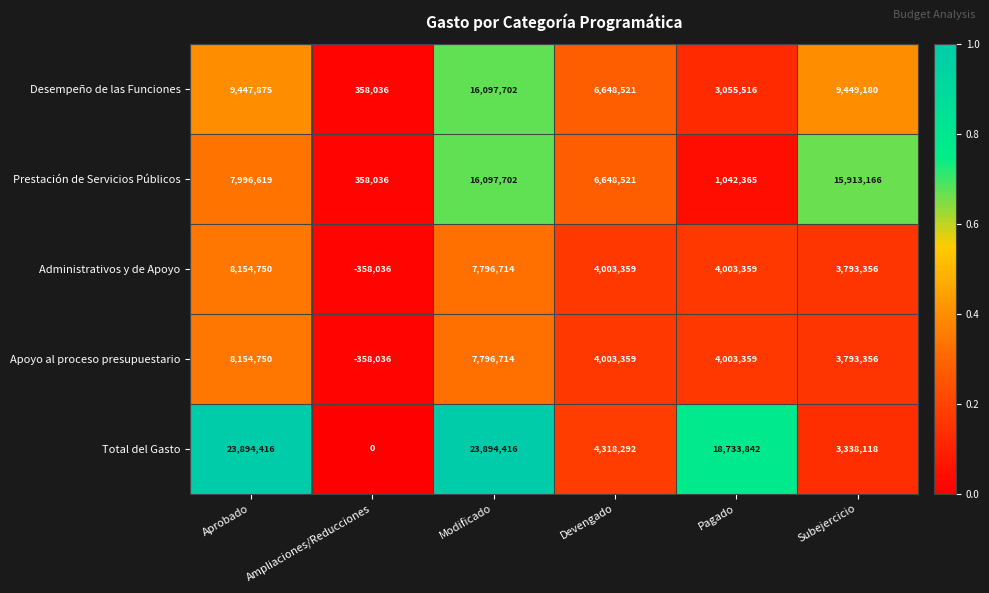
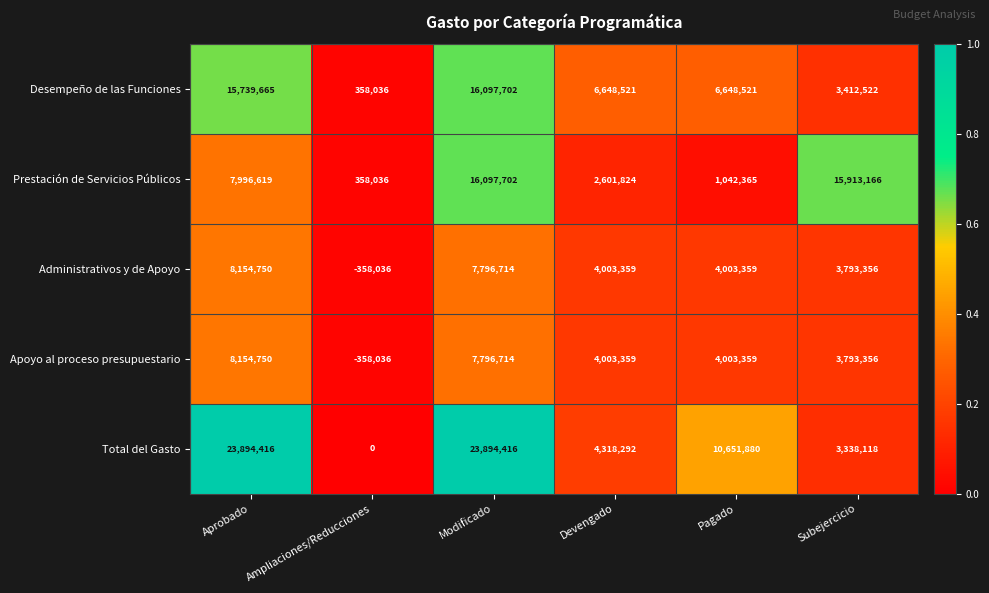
Desempeño de las Funciones, Aprobado: 9,447,875 -> 15,739,665
Desempeño de las Funciones, Pagado: 3,055,516 -> 6,648,521
Desempeño de las Funciones, Subejercicio: 9,449,180 -> 3,412,522
Prestación de Servicios Públicos, Devengado: 6,648,521 -> 2,601,824
Total del Gasto, Pagado: 18,733,842 -> 10,651,880
